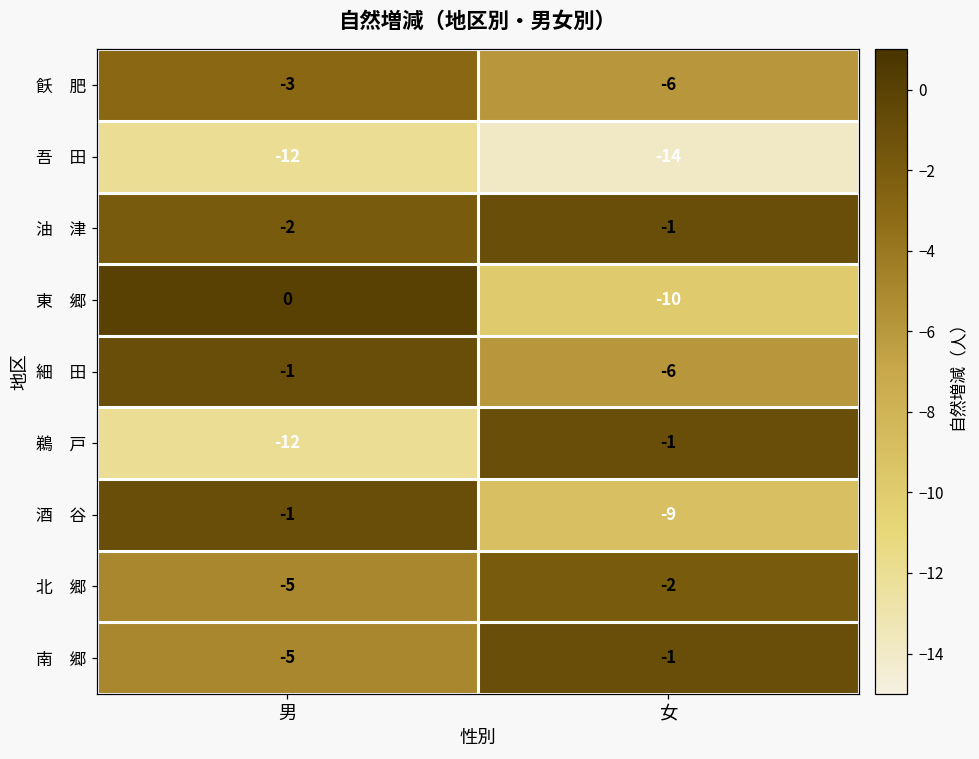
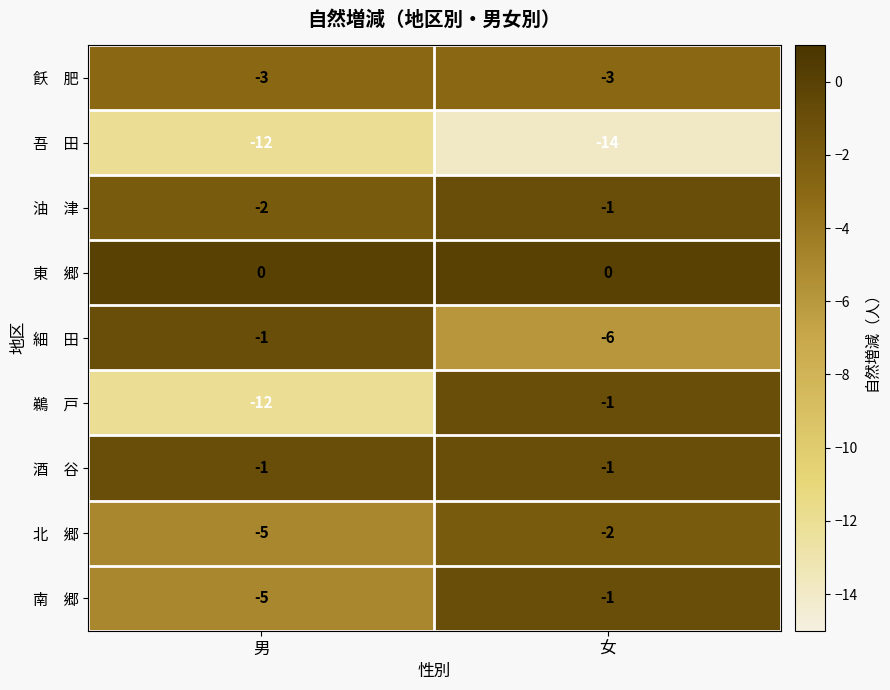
飫 肥, 女: -6 -> -3
東 郷, 女: -10 -> 0
酒 谷, 女: -9 -> -1
